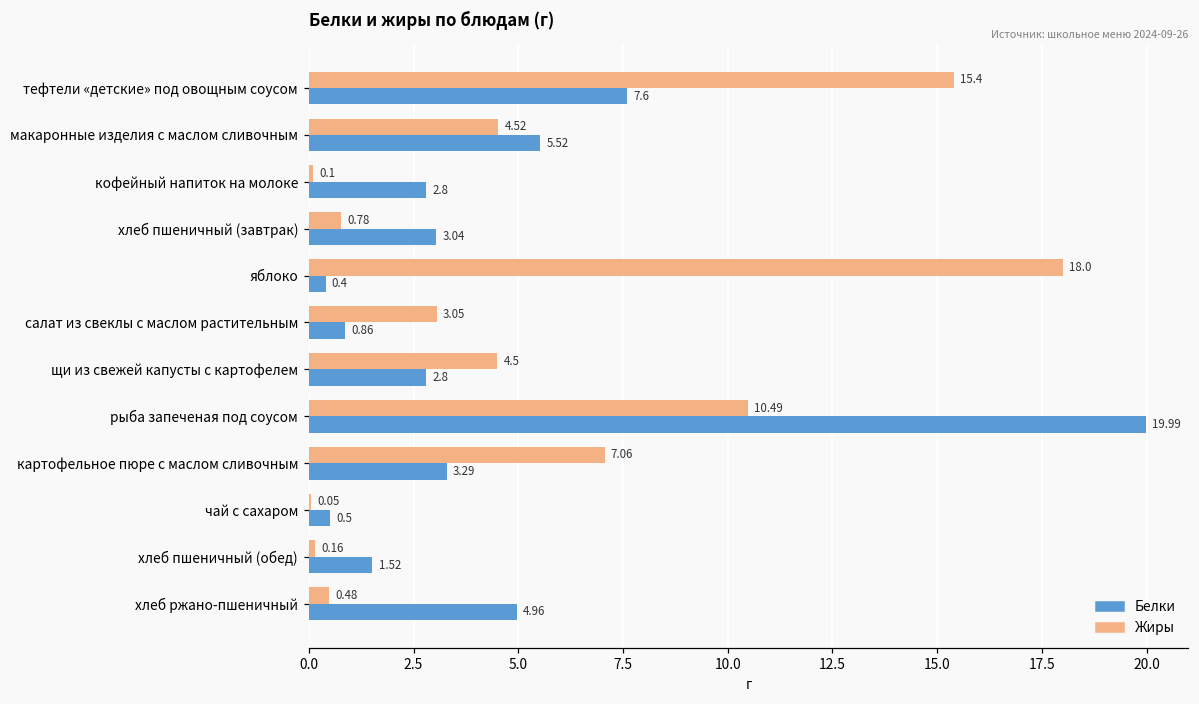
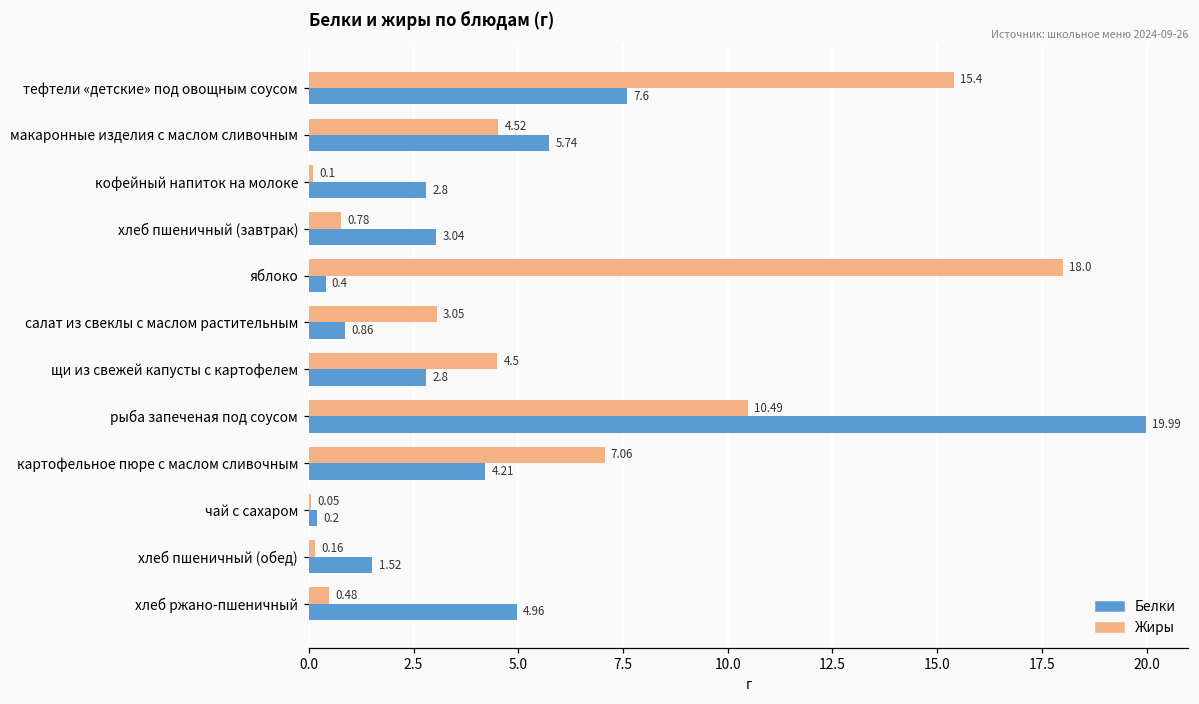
Белки, макаронные изделия с маслом сливочным: 5.52 -> 5.74
Белки, картофельное пюре с маслом сливочным: 3.29 -> 4.21
Белки, чай с сахаром: 0.5 -> 0.2
